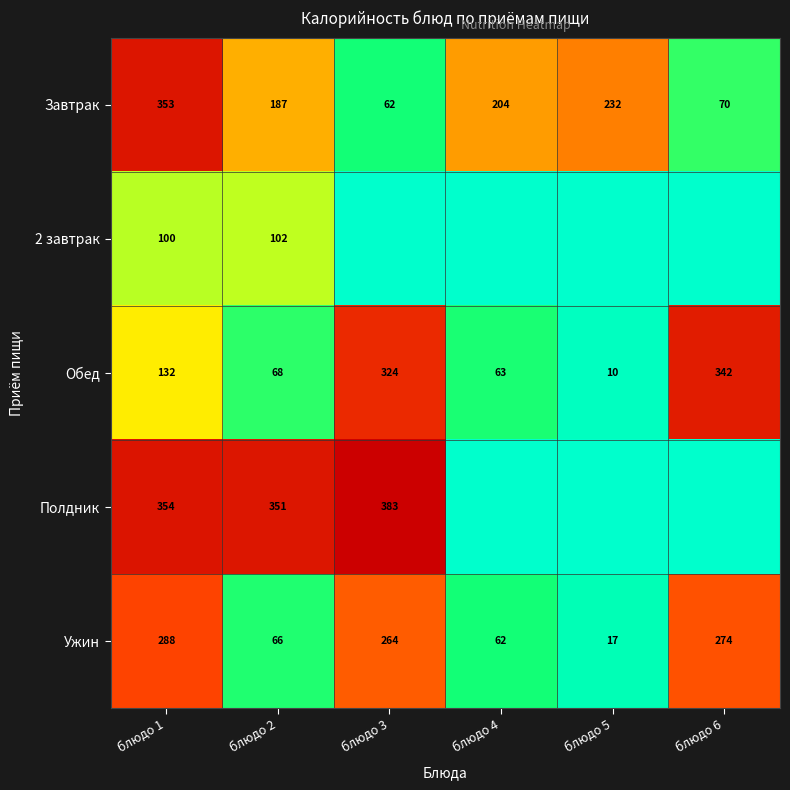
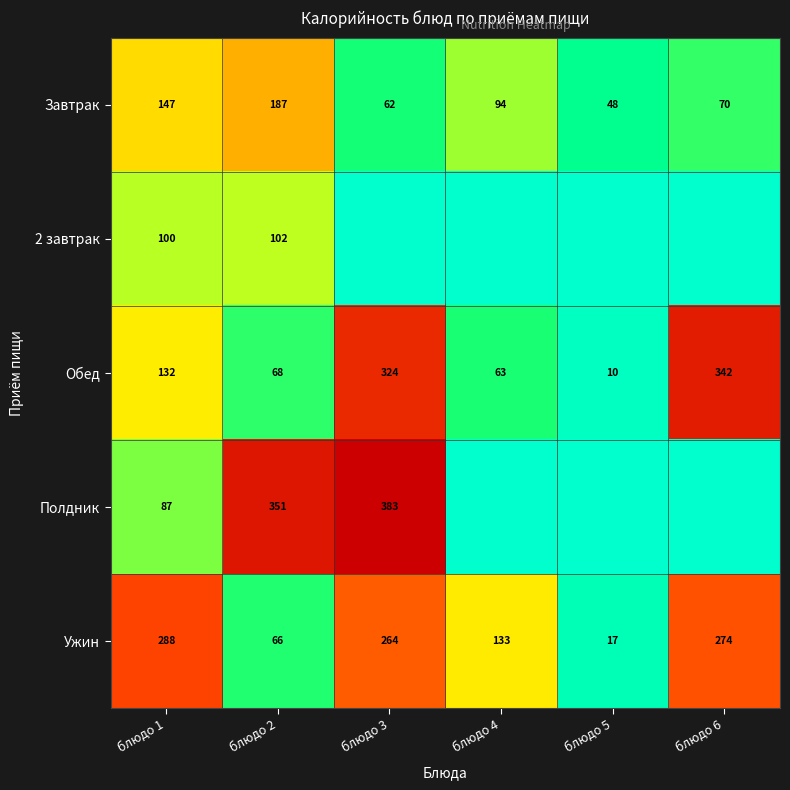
Завтрак, блюдо 1: 353 -> 147
Завтрак, блюдо 4: 204 -> 94
Завтрак, блюдо 5: 232 -> 48
Полдник, блюдо 1: 354 -> 87
Ужин, блюдо 4: 62 -> 133
